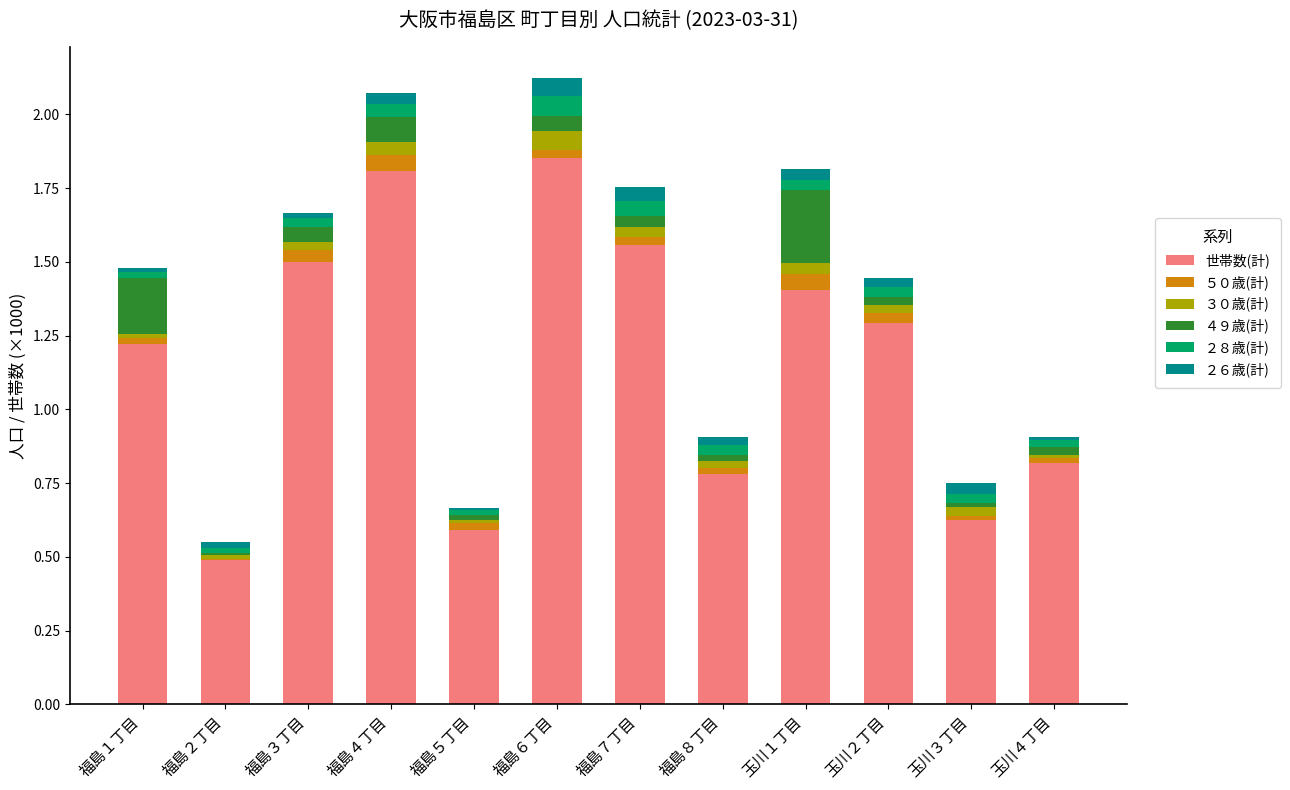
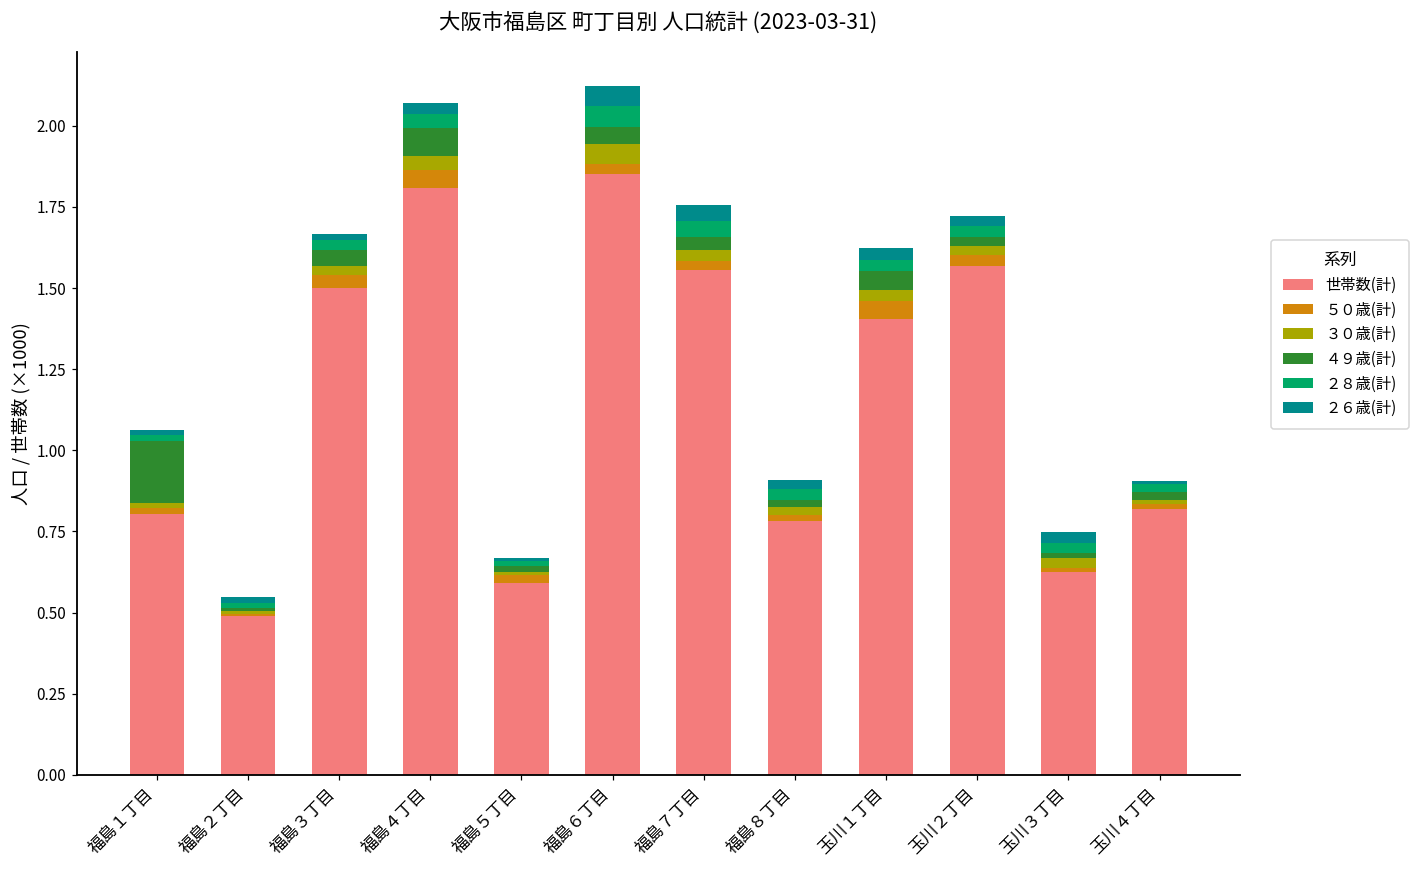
世帯数(計), 福島１丁目: 1.22 -> 0.81
４９歳(計), 玉川１丁目: 0.25 -> 0.06
世帯数(計), 玉川２丁目: 1.29 -> 1.57
